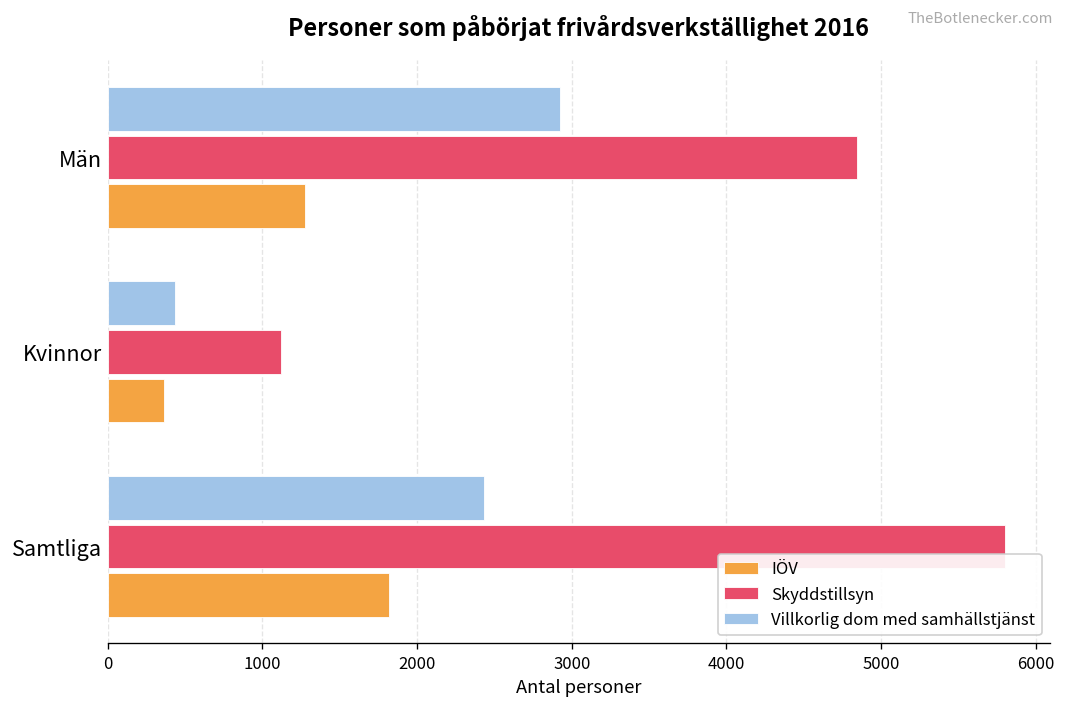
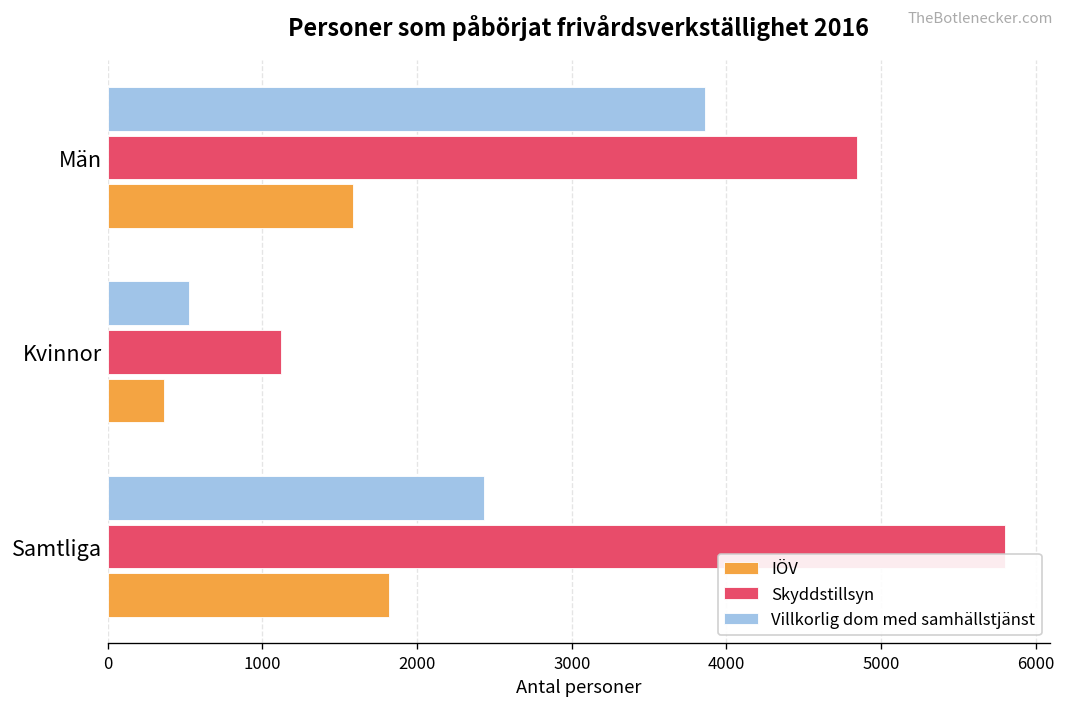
Villkorlig dom med samhällstjänst, Män: 2930 -> 3860
IÖV, Män: 1270 -> 1590
Villkorlig dom med samhällstjänst, Kvinnor: 440 -> 530
